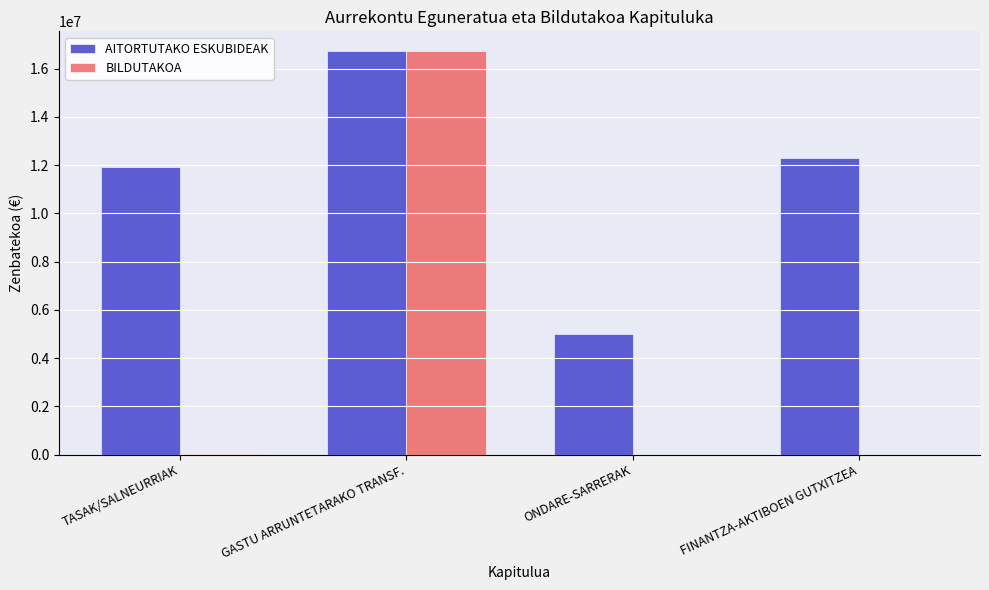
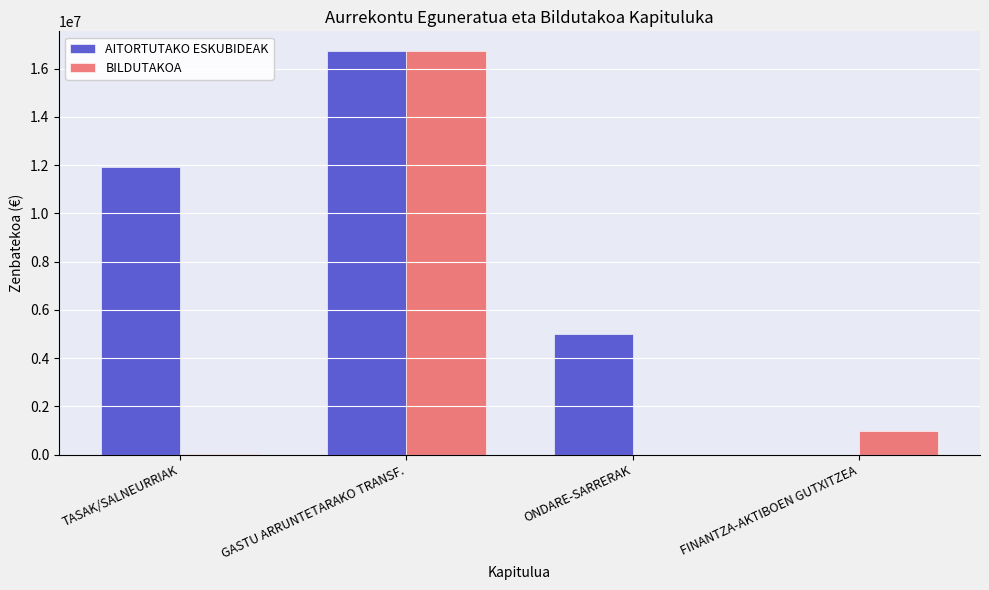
AITORTUTAKO ESKUBIDEAK, FINANTZA-AKTIBOEN GUTXITZEA: 12300000 -> 0
BILDUTAKOA, FINANTZA-AKTIBOEN GUTXITZEA: 0 -> 1000000
